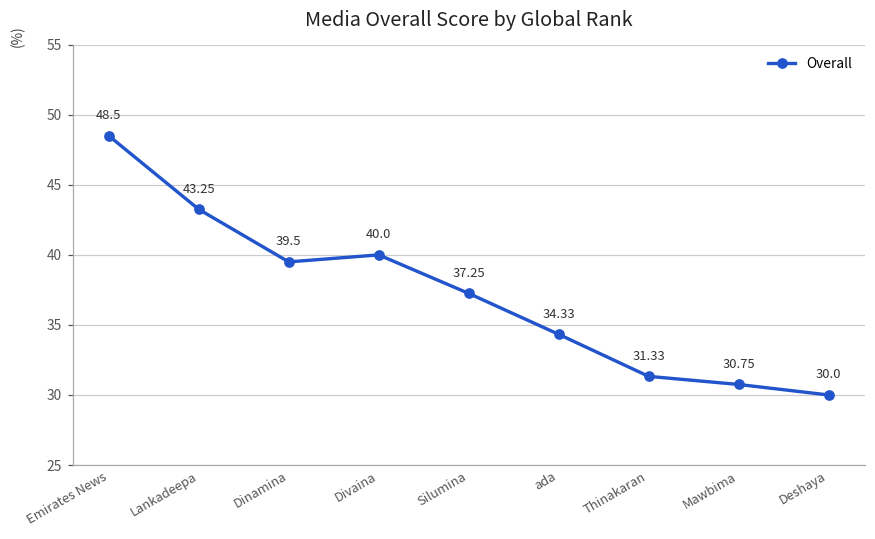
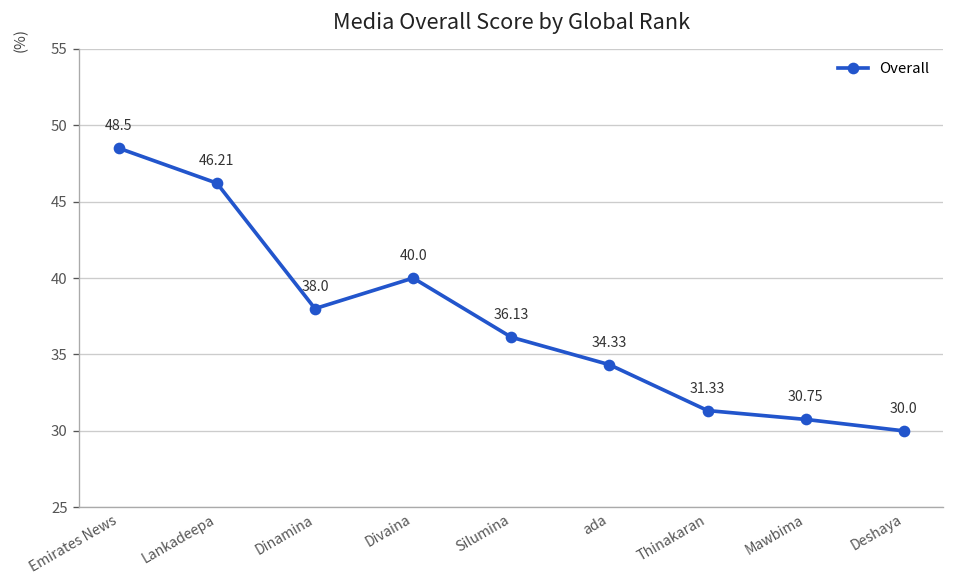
Lankadeepa: 43.25 -> 46.21
Dinamina: 39.5 -> 38.0
Silumina: 37.25 -> 36.13
